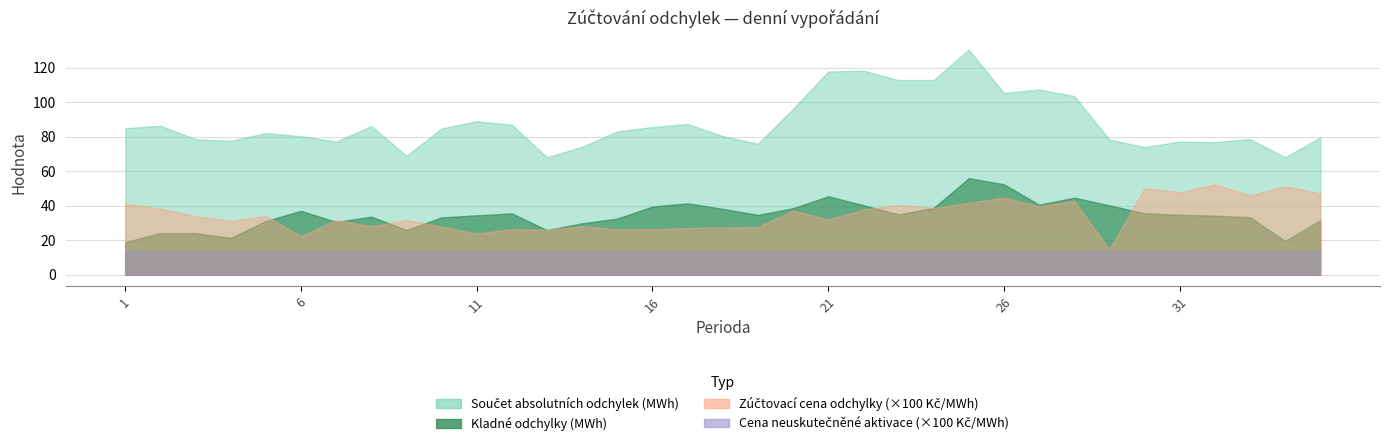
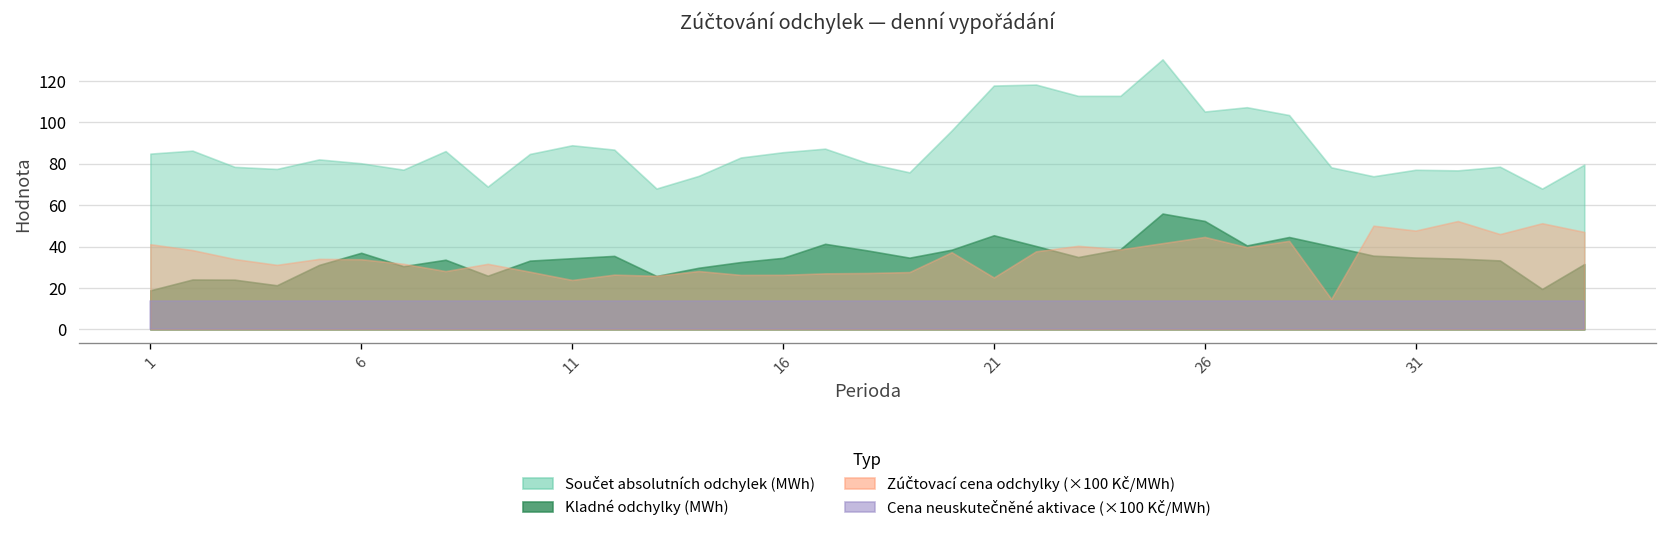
Zúčtovací cena odchylky (×100 Kč/MWh), 6: 22 -> 34
Kladné odchylky (MWh), 16: 39 -> 35
Zúčtovací cena odchylky (×100 Kč/MWh), 21: 32 -> 25
